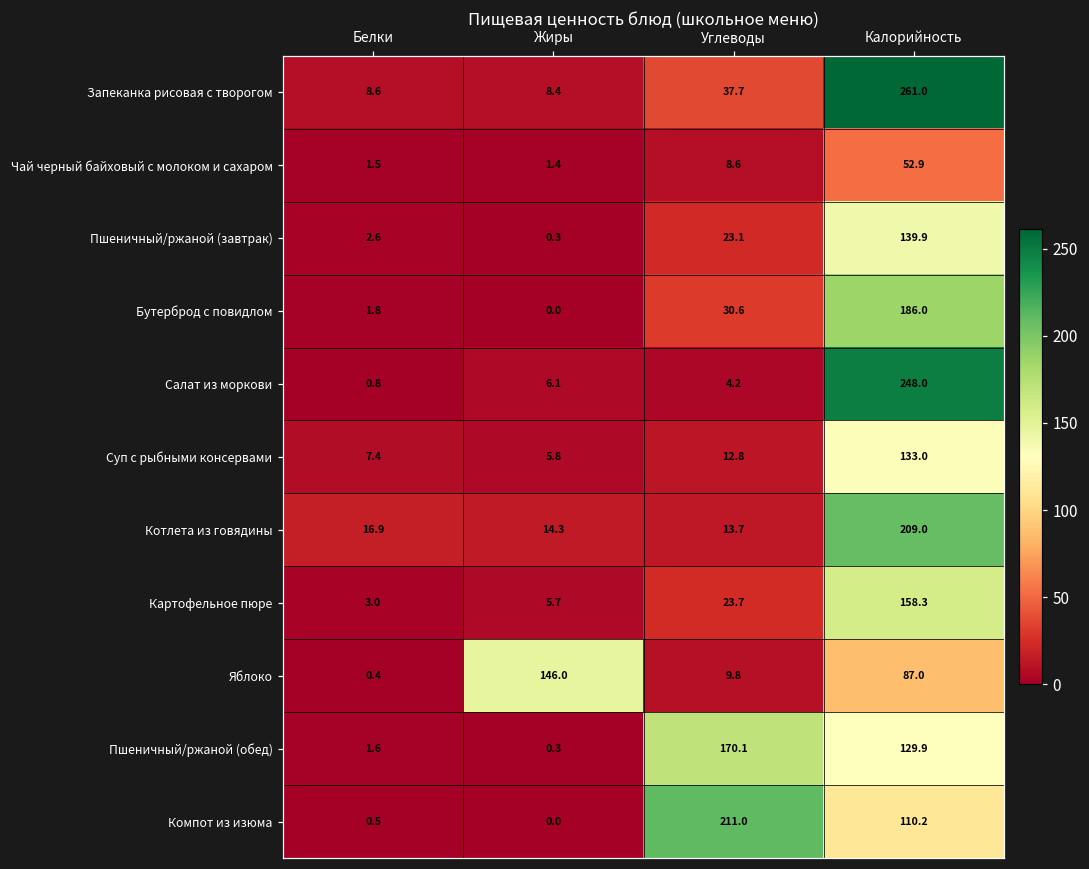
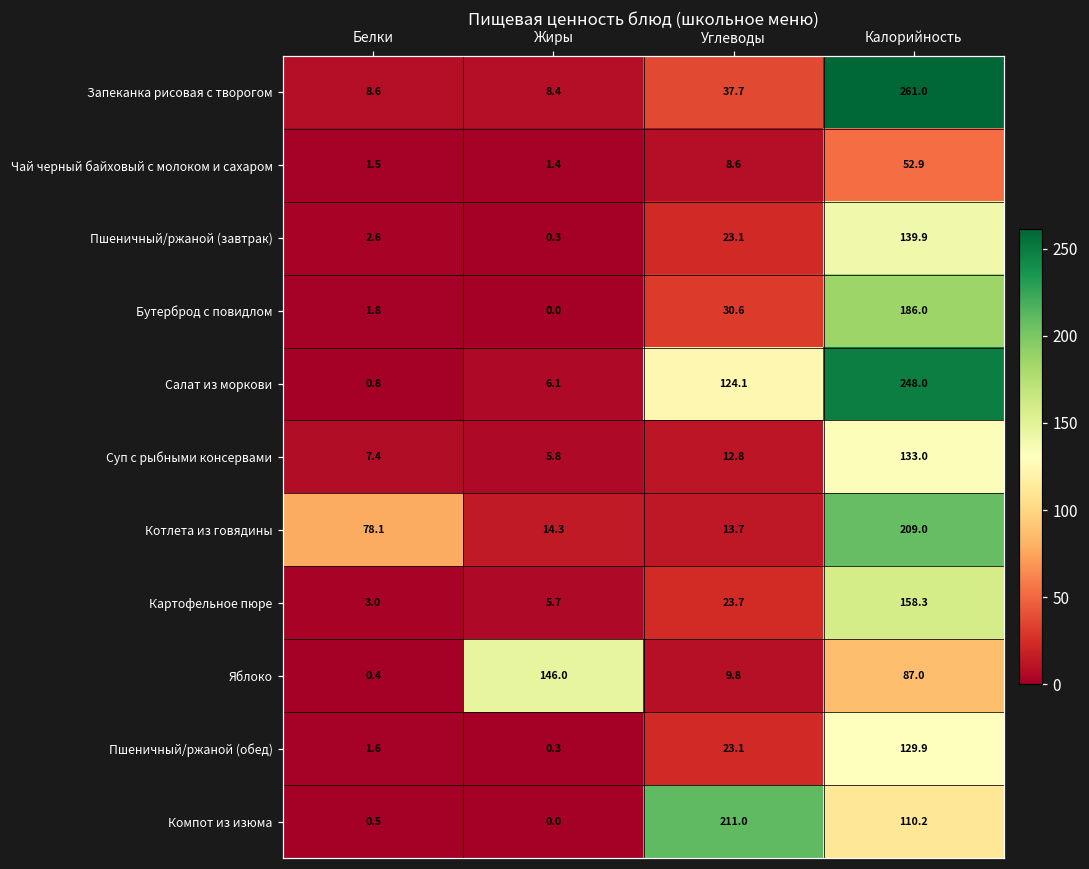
Салат из моркови, Углеводы: 4.2 -> 124.1
Котлета из говядины, Белки: 16.9 -> 78.1
Пшеничный/ржаной (обед), Углеводы: 170.1 -> 23.1
